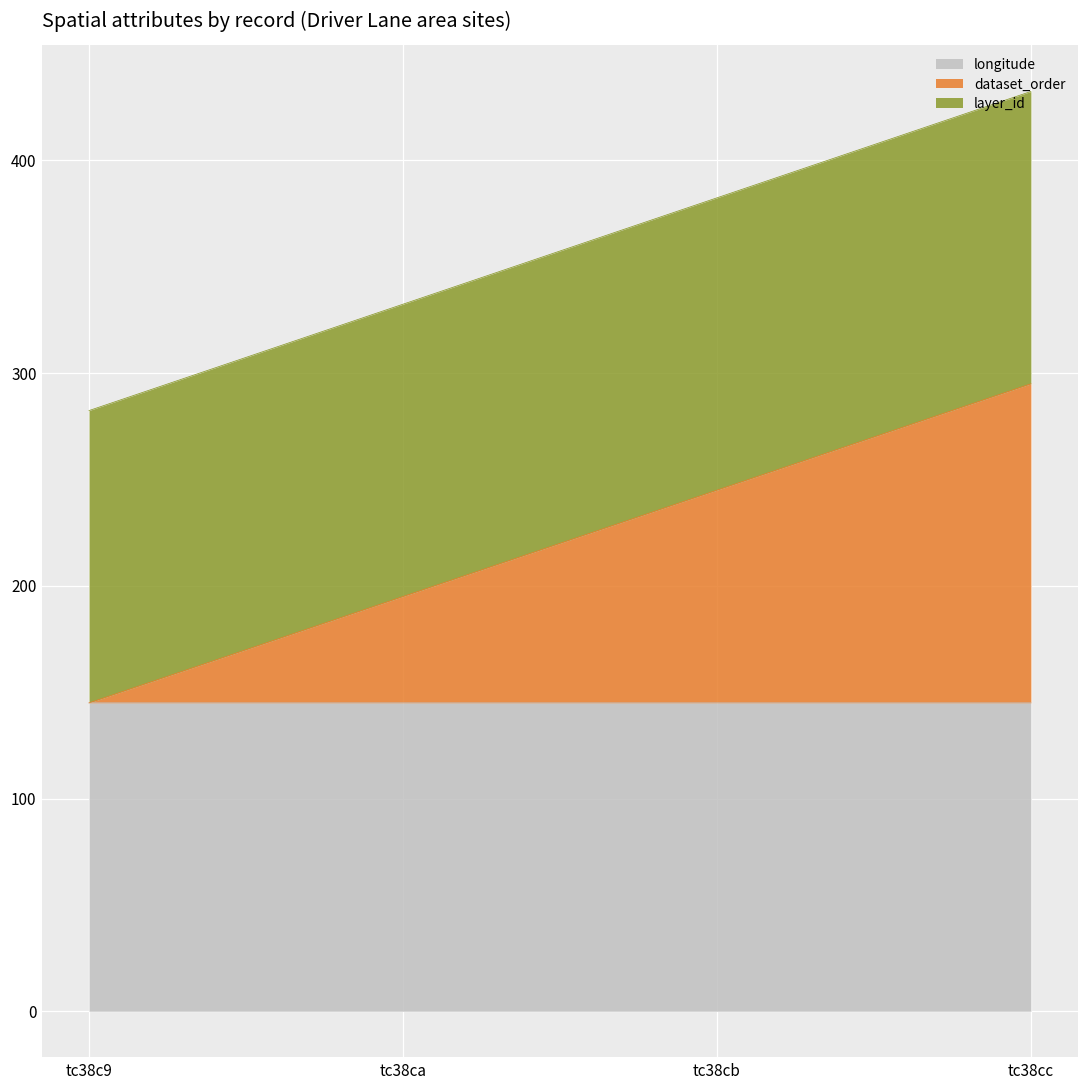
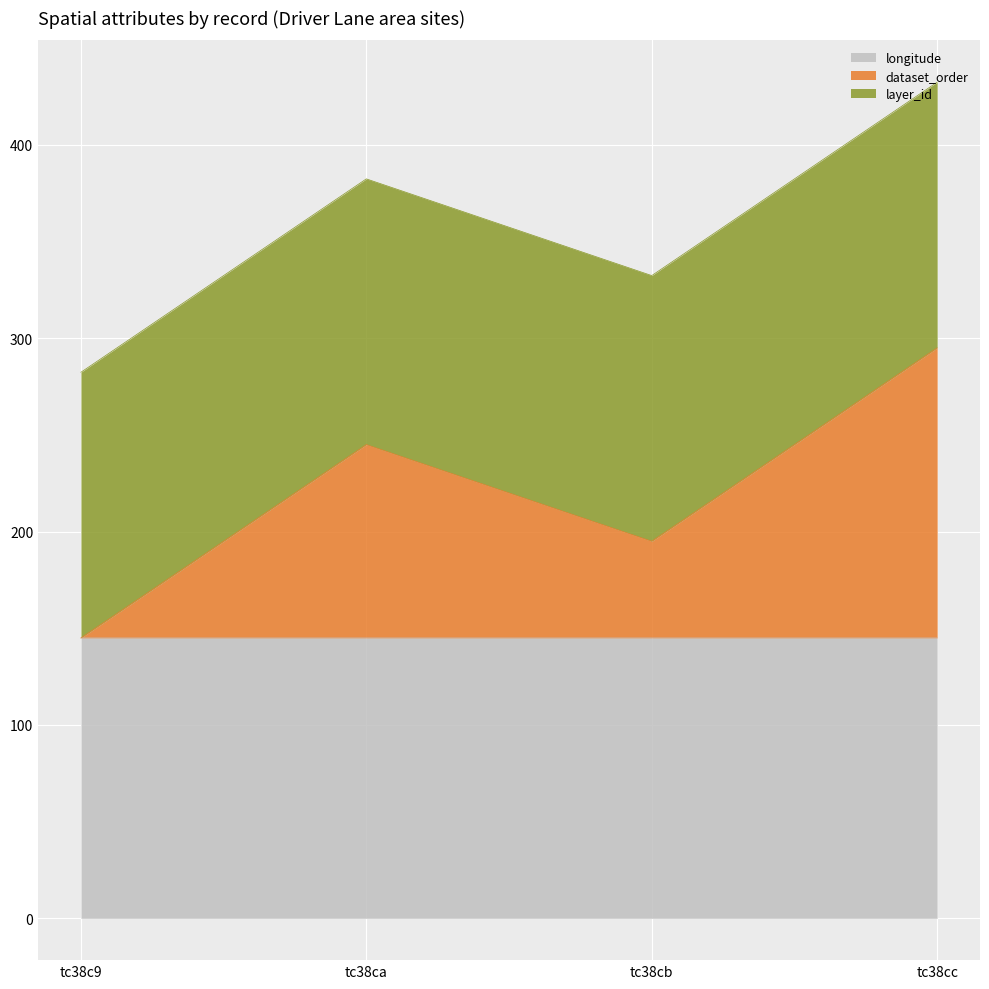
dataset_order, tc38ca: 50 -> 100
dataset_order, tc38cb: 100 -> 50
